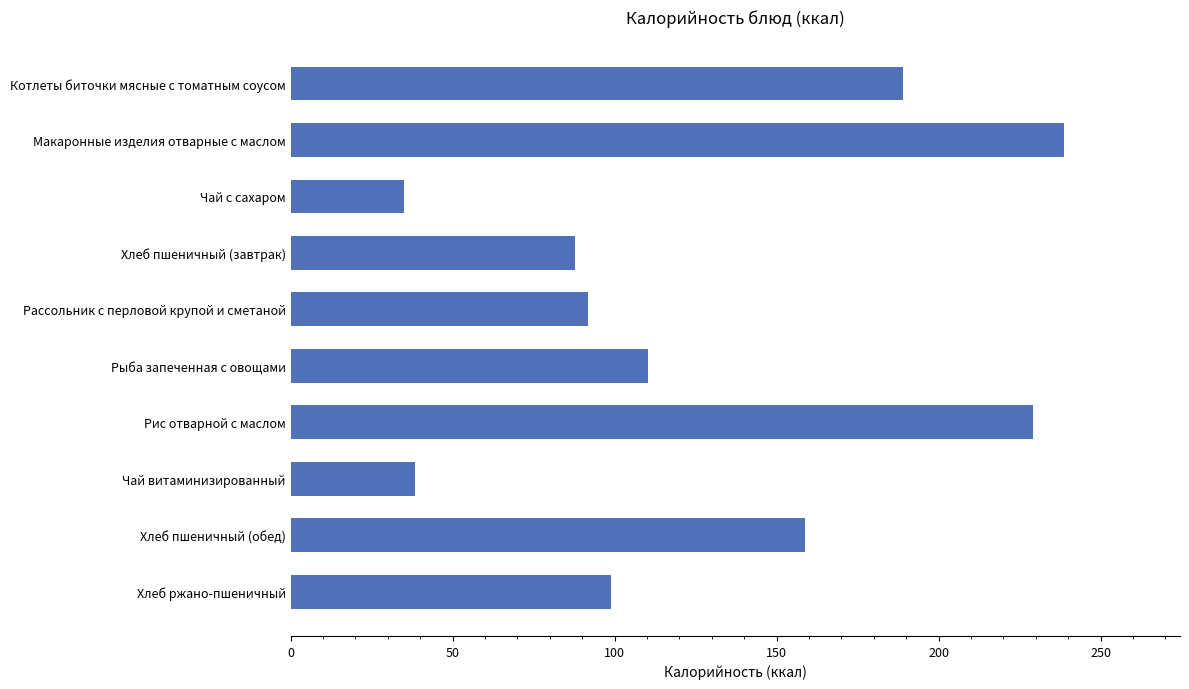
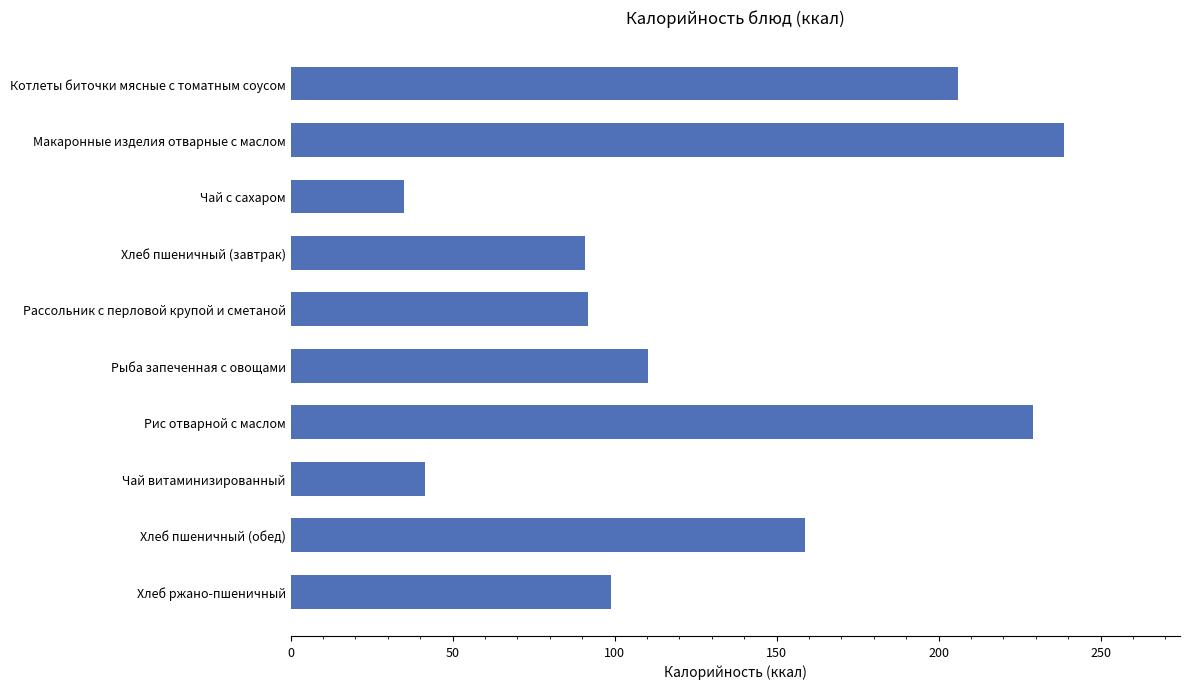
Котлеты биточки мясные с томатным соусом: 189 -> 206
Хлеб пшеничный (завтрак): 88 -> 91
Чай витаминизированный: 39 -> 42
